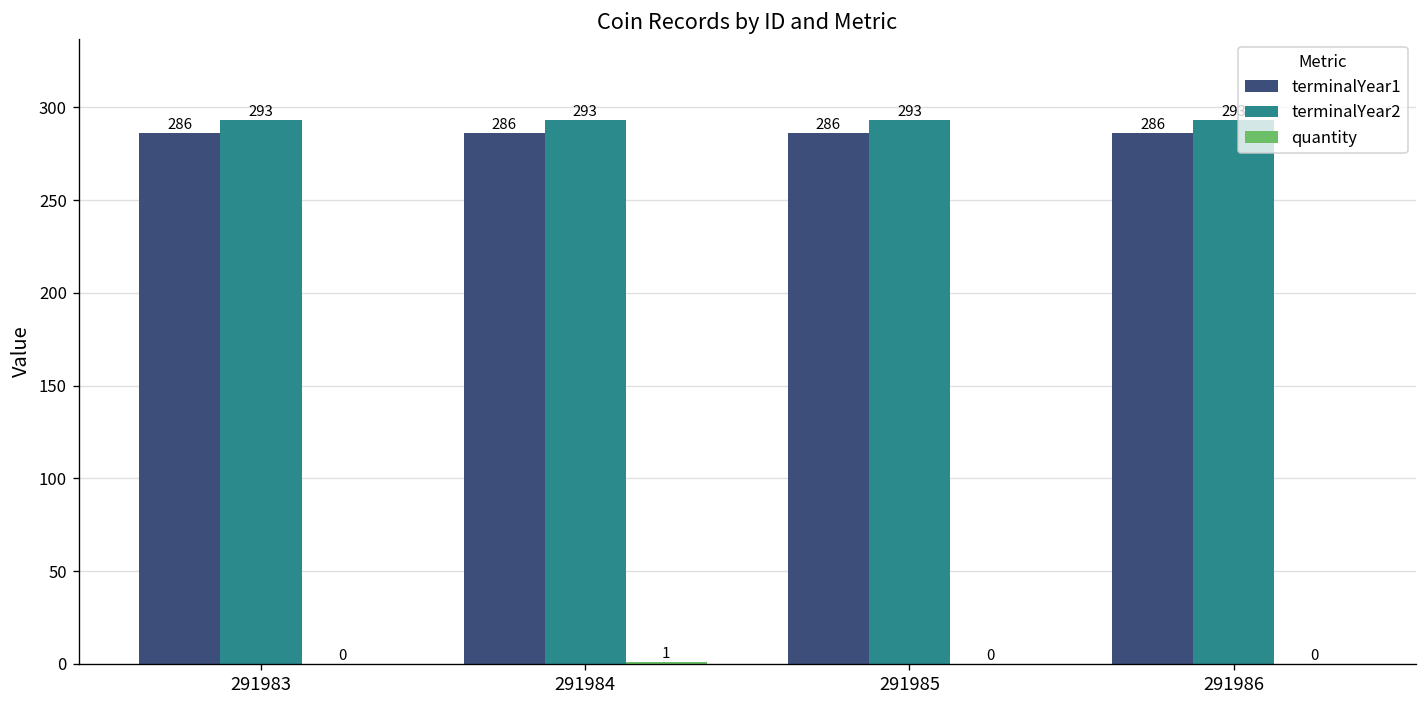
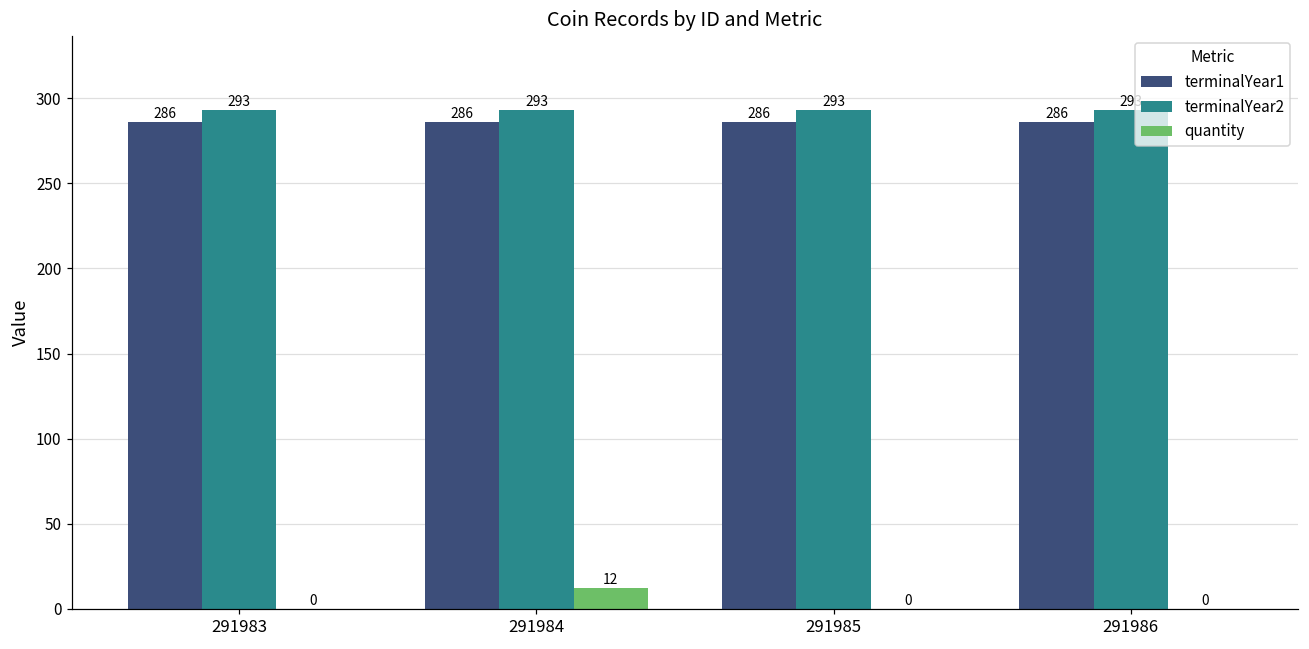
quantity, 291984: 1 -> 12
